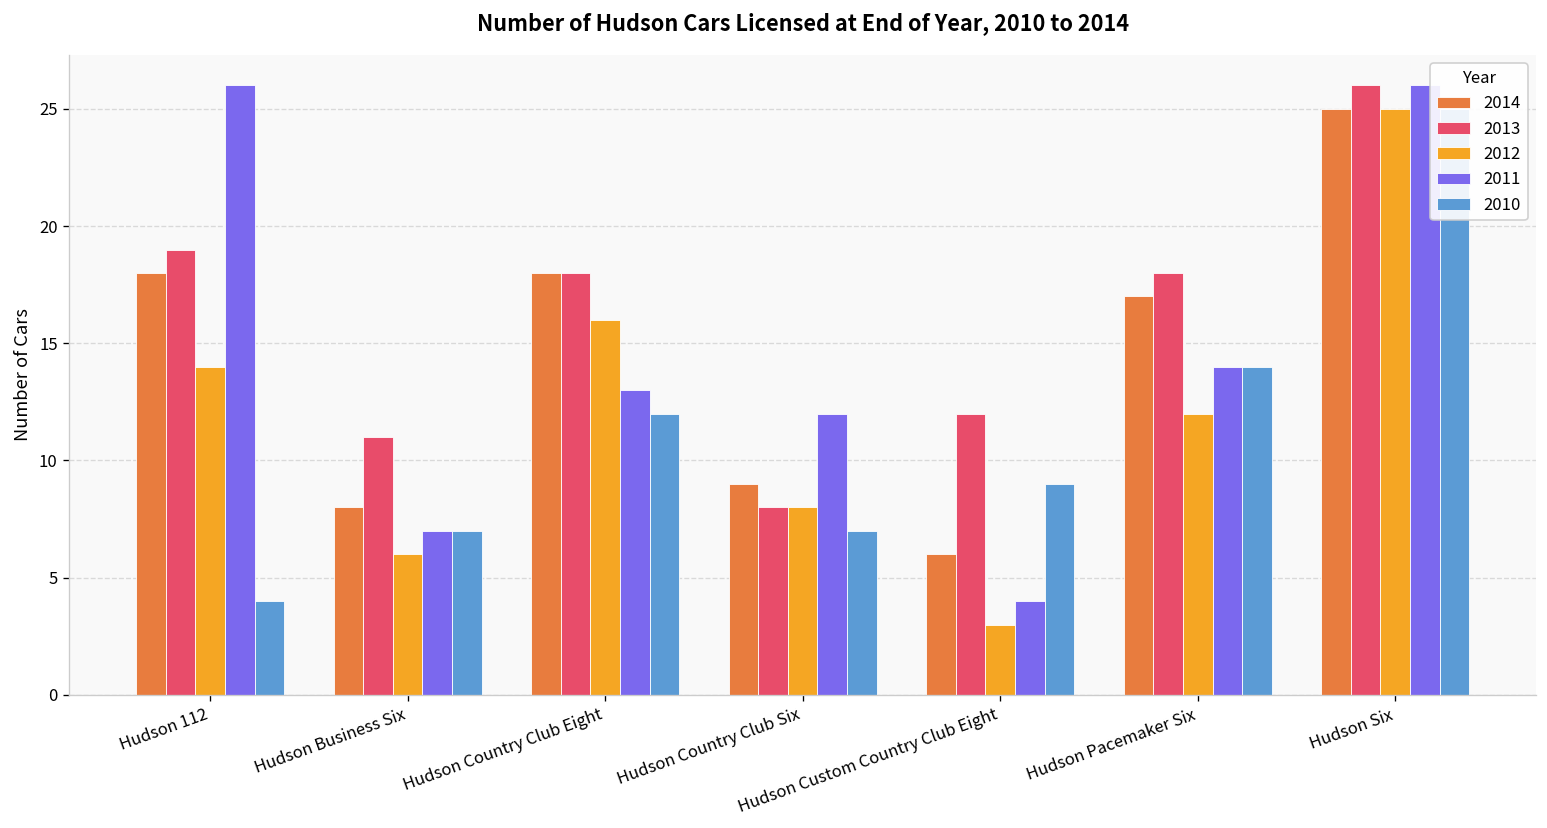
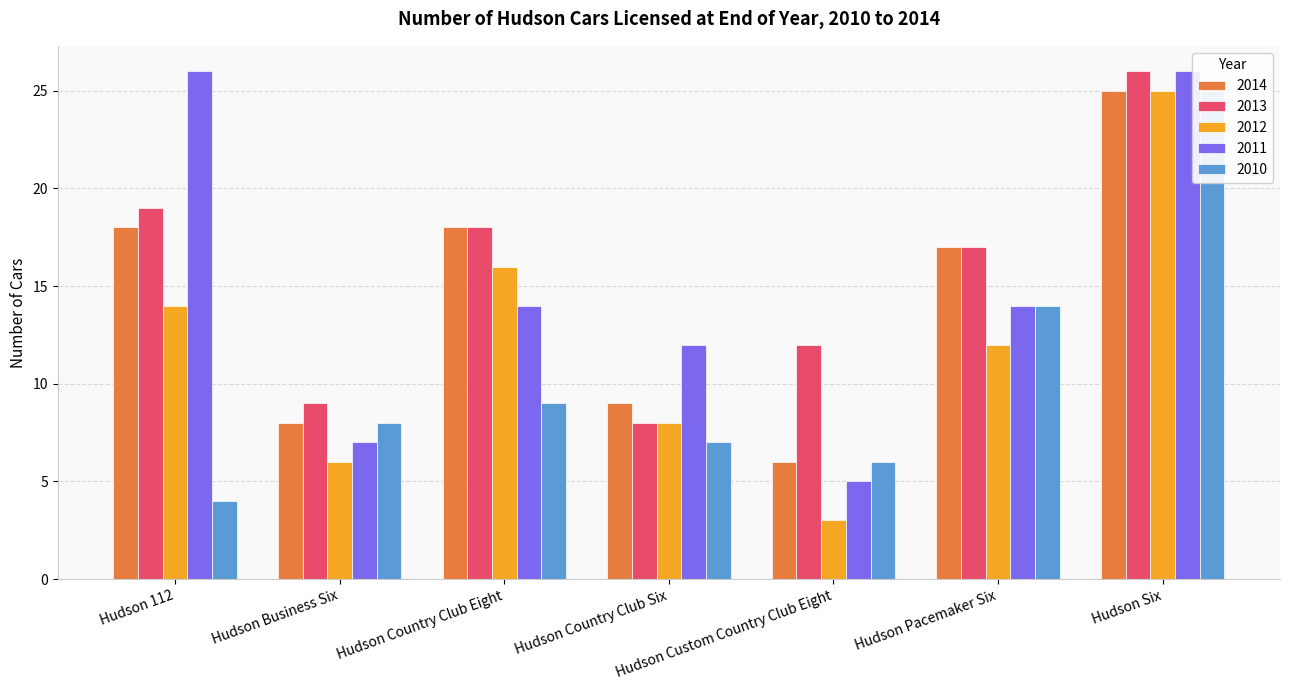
2013, Hudson Business Six: 11 -> 9
2010, Hudson Business Six: 7 -> 8
2011, Hudson Country Club Eight: 13 -> 14
2010, Hudson Country Club Eight: 12 -> 9
2011, Hudson Custom Country Club Eight: 4 -> 5
2010, Hudson Custom Country Club Eight: 9 -> 6
2013, Hudson Pacemaker Six: 18 -> 17
